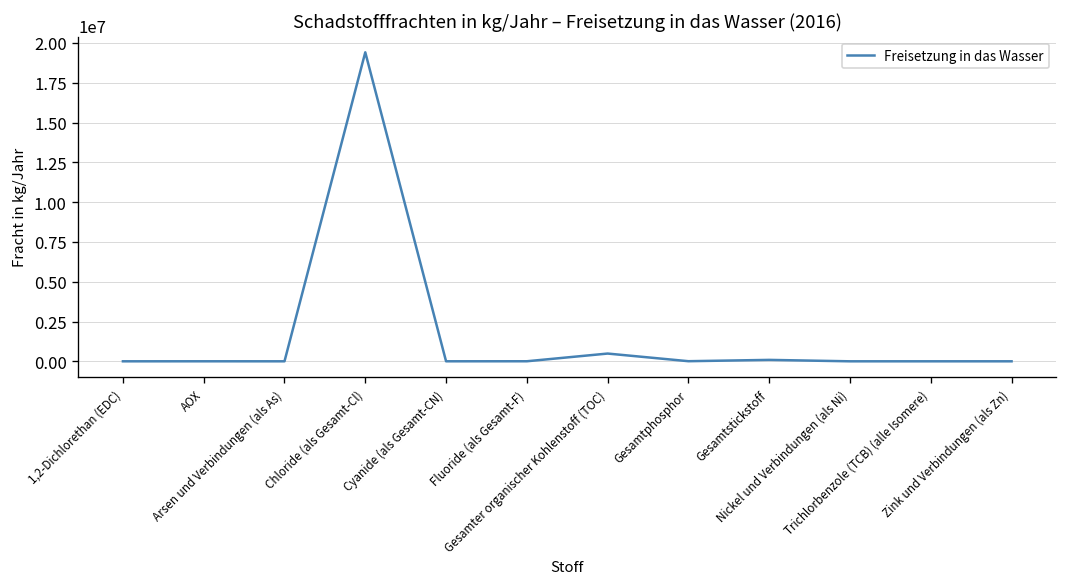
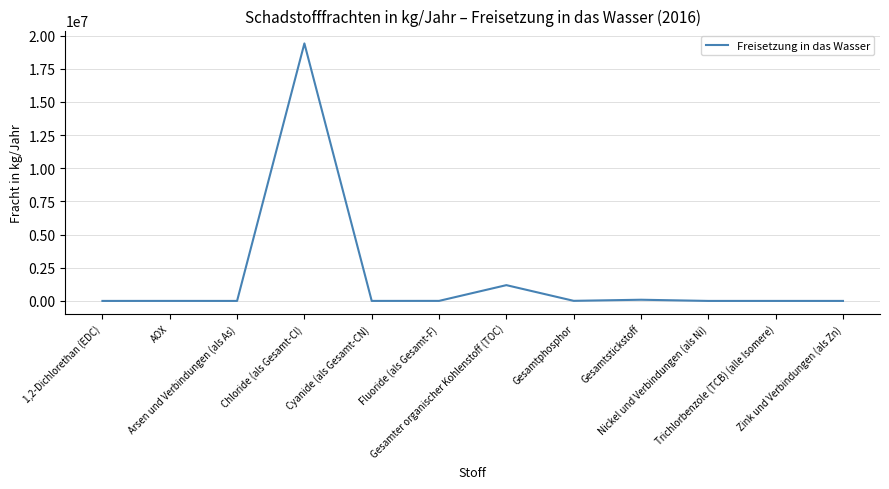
Gesamter organischer Kohlenstoff (TOC): 500000 -> 1200000
